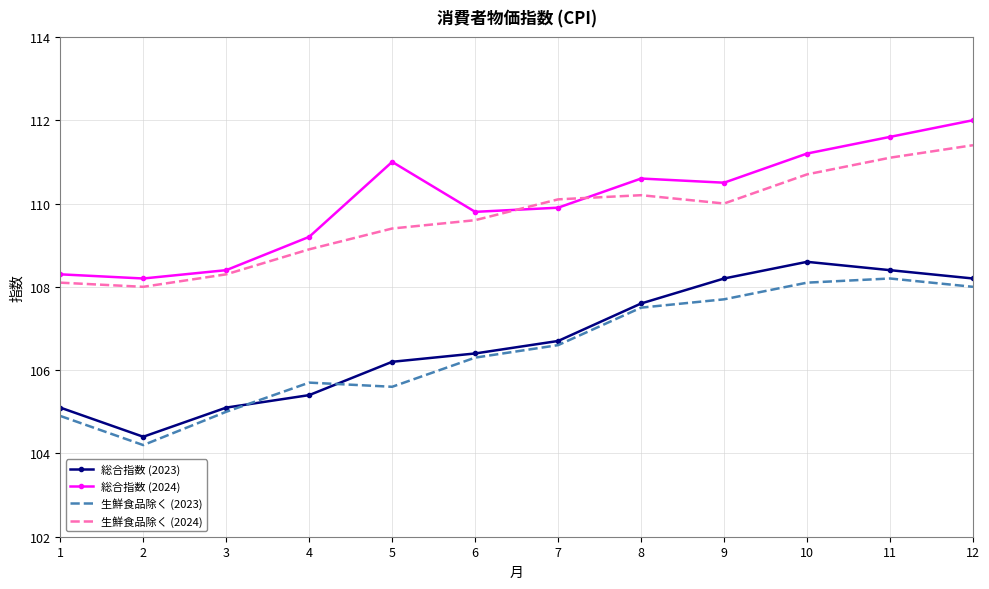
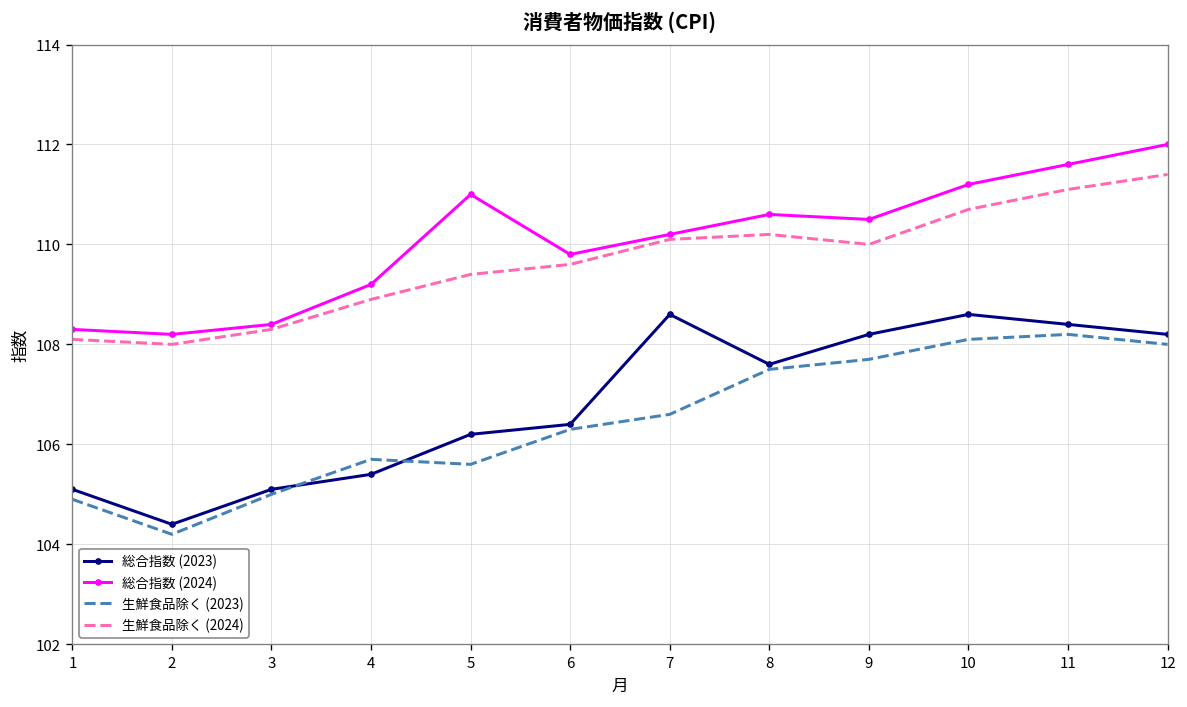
総合指数 (2023), 7: 106.7 -> 108.6
総合指数 (2024), 7: 109.9 -> 110.2
